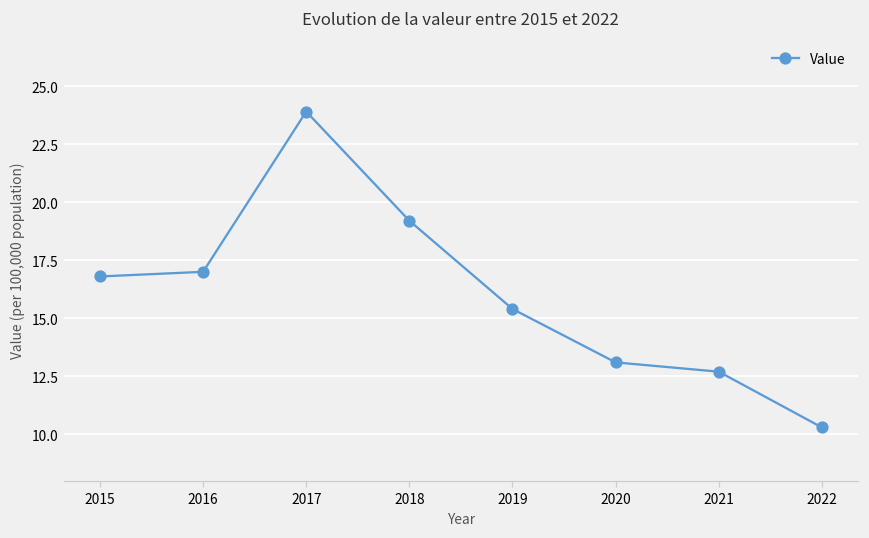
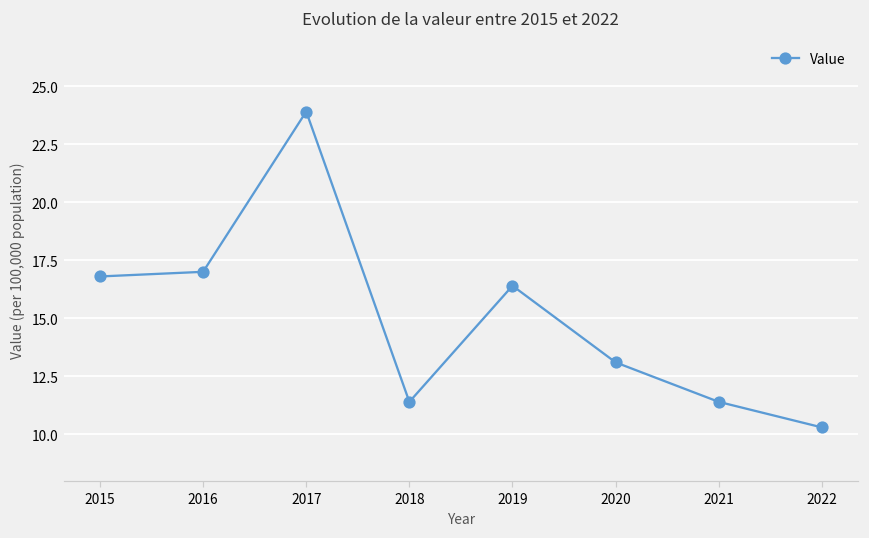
2018: 19.2 -> 11.4
2019: 15.4 -> 16.4
2021: 12.7 -> 11.4
